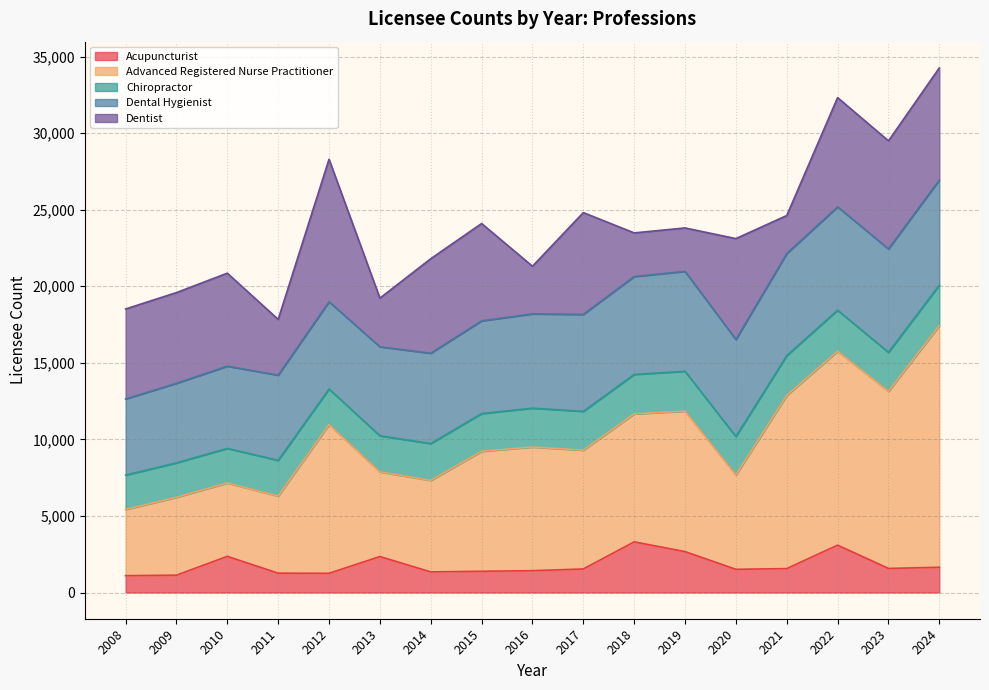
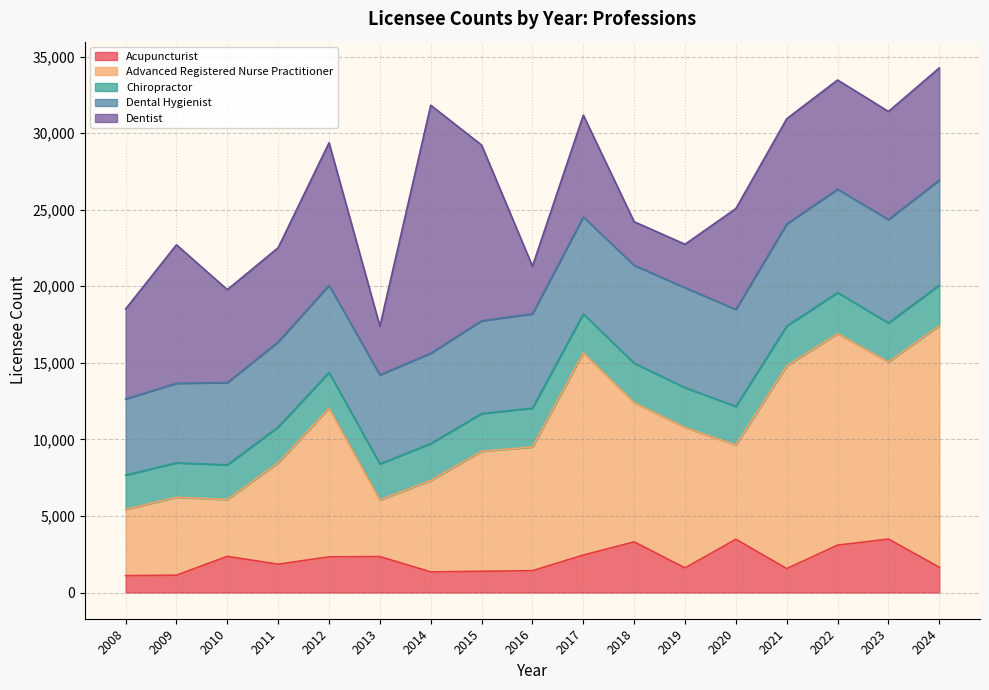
Dentist, 2009: 5,900 -> 9,000
Advanced Registered Nurse Practitioner, 2010: 4,800 -> 3,700
Acupuncturist, 2011: 1,300 -> 1,800
Advanced Registered Nurse Practitioner, 2011: 5,000 -> 6,600
Dentist, 2011: 3,600 -> 6,200
Acupuncturist, 2012: 1,300 -> 2,300
Advanced Registered Nurse Practitioner, 2013: 5,500 -> 3,700
Dentist, 2014: 6,200 -> 16,200
Dentist, 2015: 6,400 -> 11,500
Acupuncturist, 2017: 1,500 -> 2,400
Advanced Registered Nurse Practitioner, 2017: 7,800 -> 13,200
Advanced Registered Nurse Practitioner, 2018: 8,400 -> 9,100
Acupuncturist, 2019: 2,700 -> 1,600
Acupuncturist, 2020: 1,500 -> 3,500
Advanced Registered Nurse Practitioner, 2021: 11,300 -> 13,200
Dentist, 2021: 2,500 -> 6,900
Advanced Registered Nurse Practitioner, 2022: 12,700 -> 13,800
Acupuncturist, 2023: 1,600 -> 3,500
